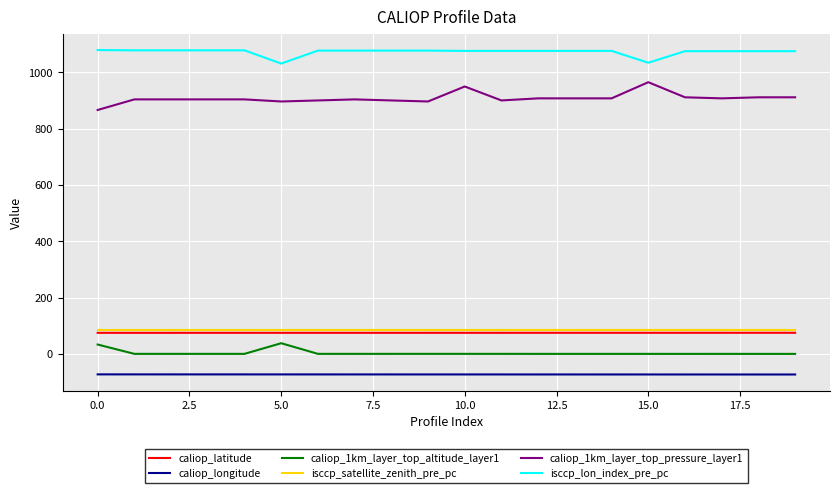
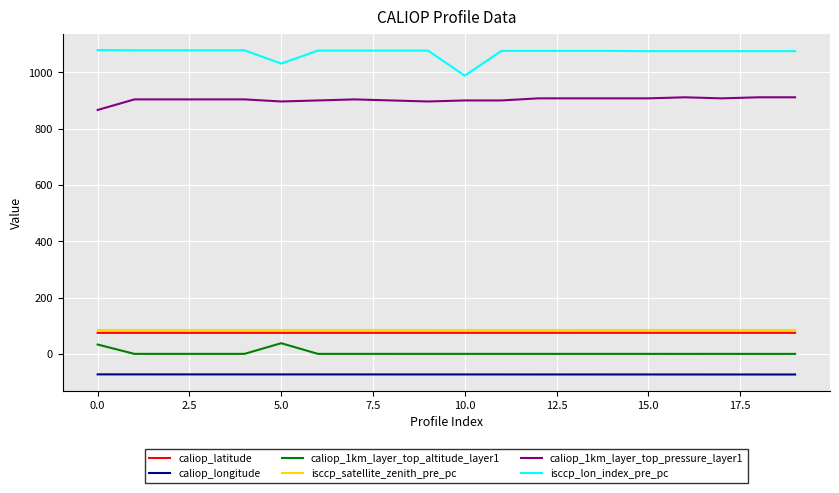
caliop_1km_layer_top_pressure_layer1, 10.0: 950 -> 900
isccp_lon_index_pre_pc, 10.0: 1080 -> 990
caliop_1km_layer_top_pressure_layer1, 15.0: 960 -> 910
isccp_lon_index_pre_pc, 15.0: 1030 -> 1080
